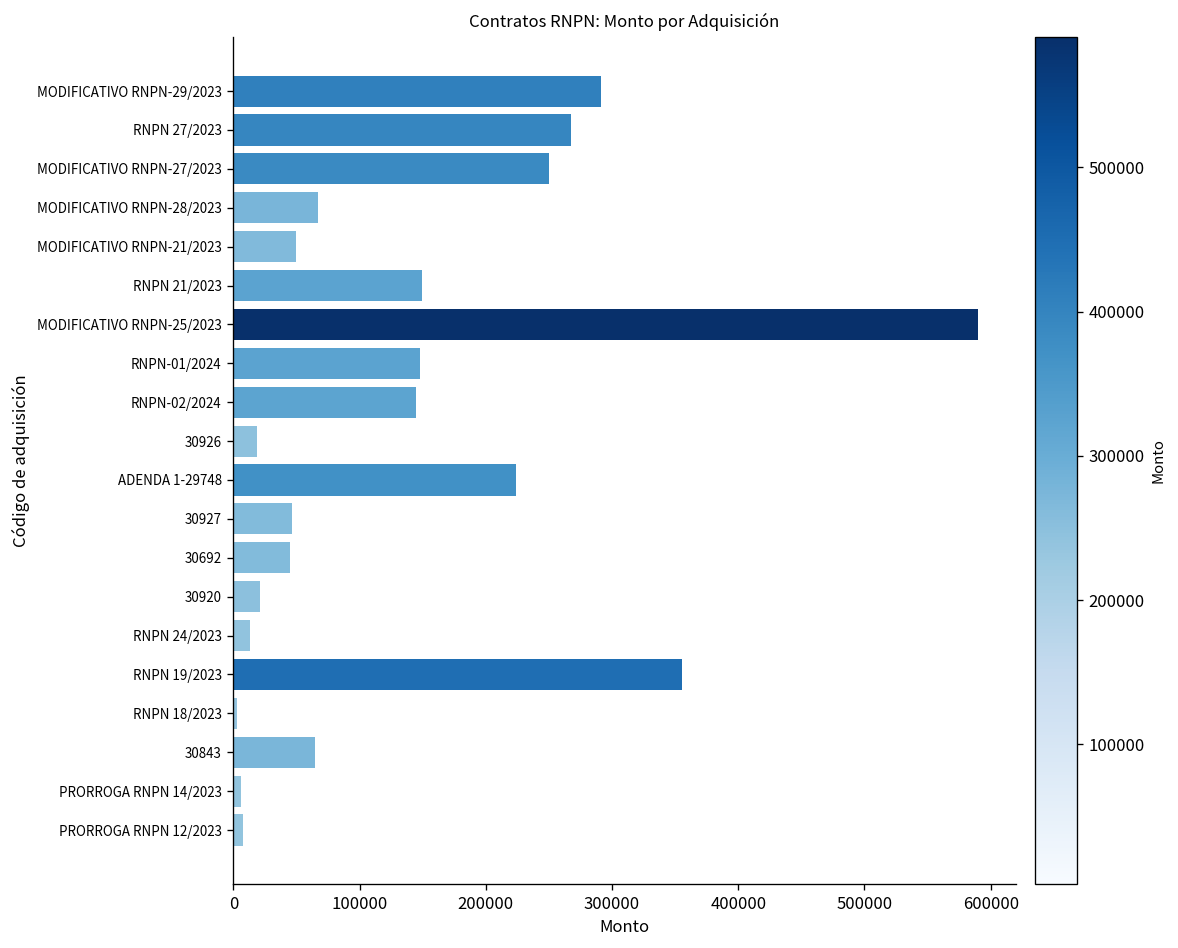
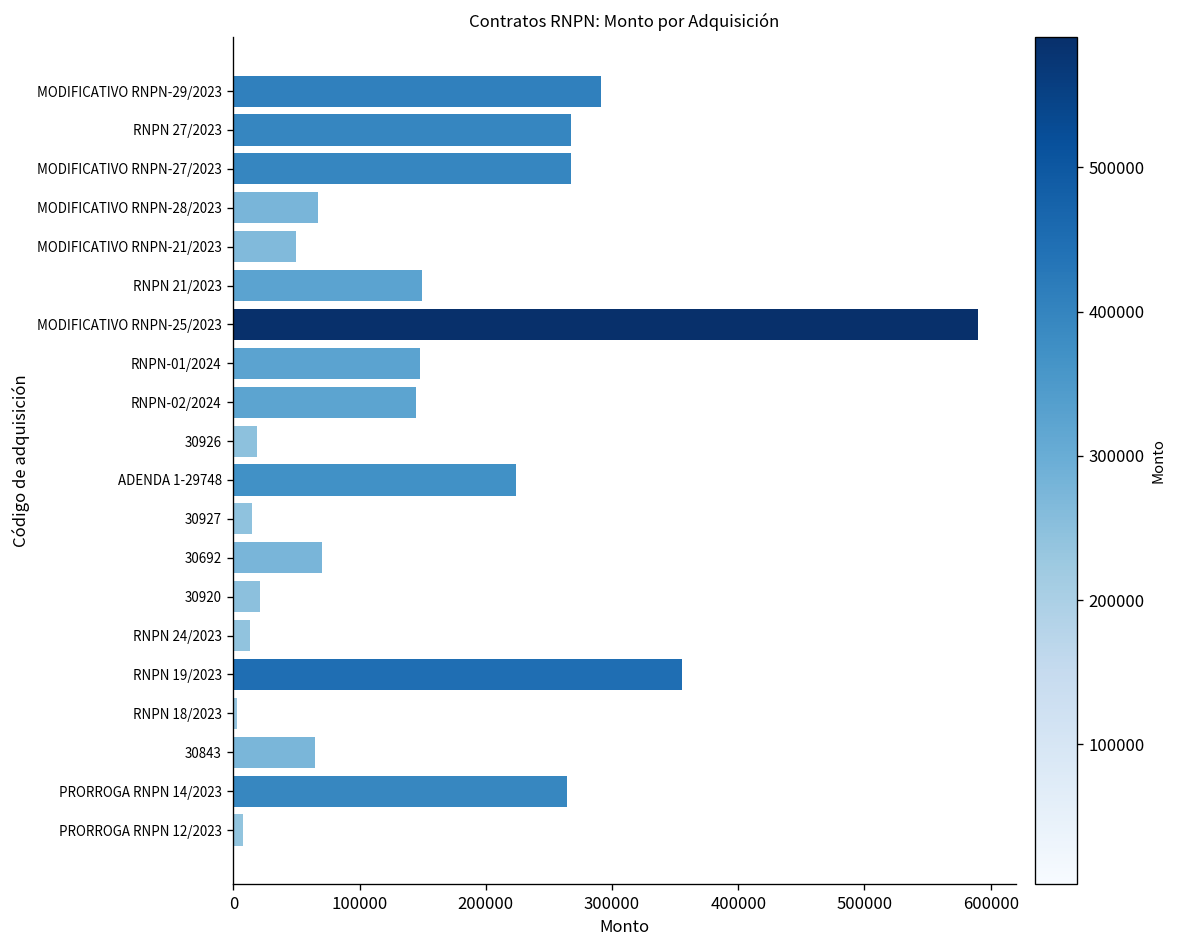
MODIFICATIVO RNPN-27/2023: 250000 -> 268000
30927: 46000 -> 14000
30692: 45000 -> 70000
PRORROGA RNPN 14/2023: 6000 -> 264000
